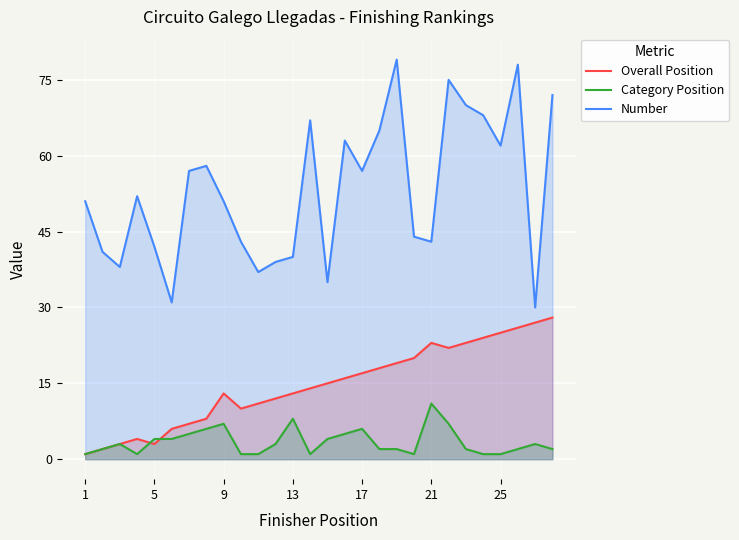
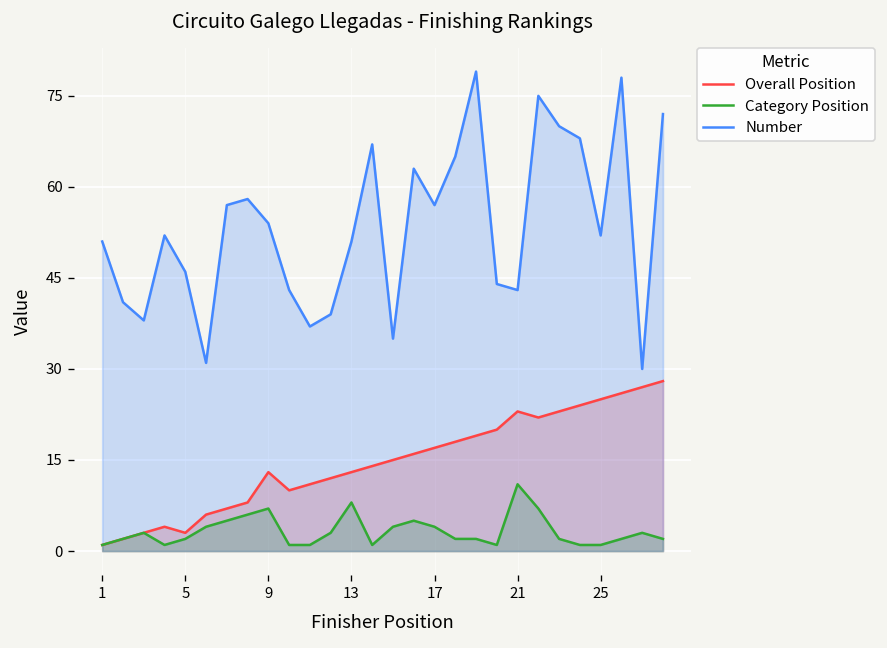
Category Position, 5: 4 -> 2
Number, 5: 42 -> 46
Number, 9: 51 -> 54
Number, 13: 40 -> 51
Category Position, 17: 6 -> 4
Number, 25: 62 -> 52
